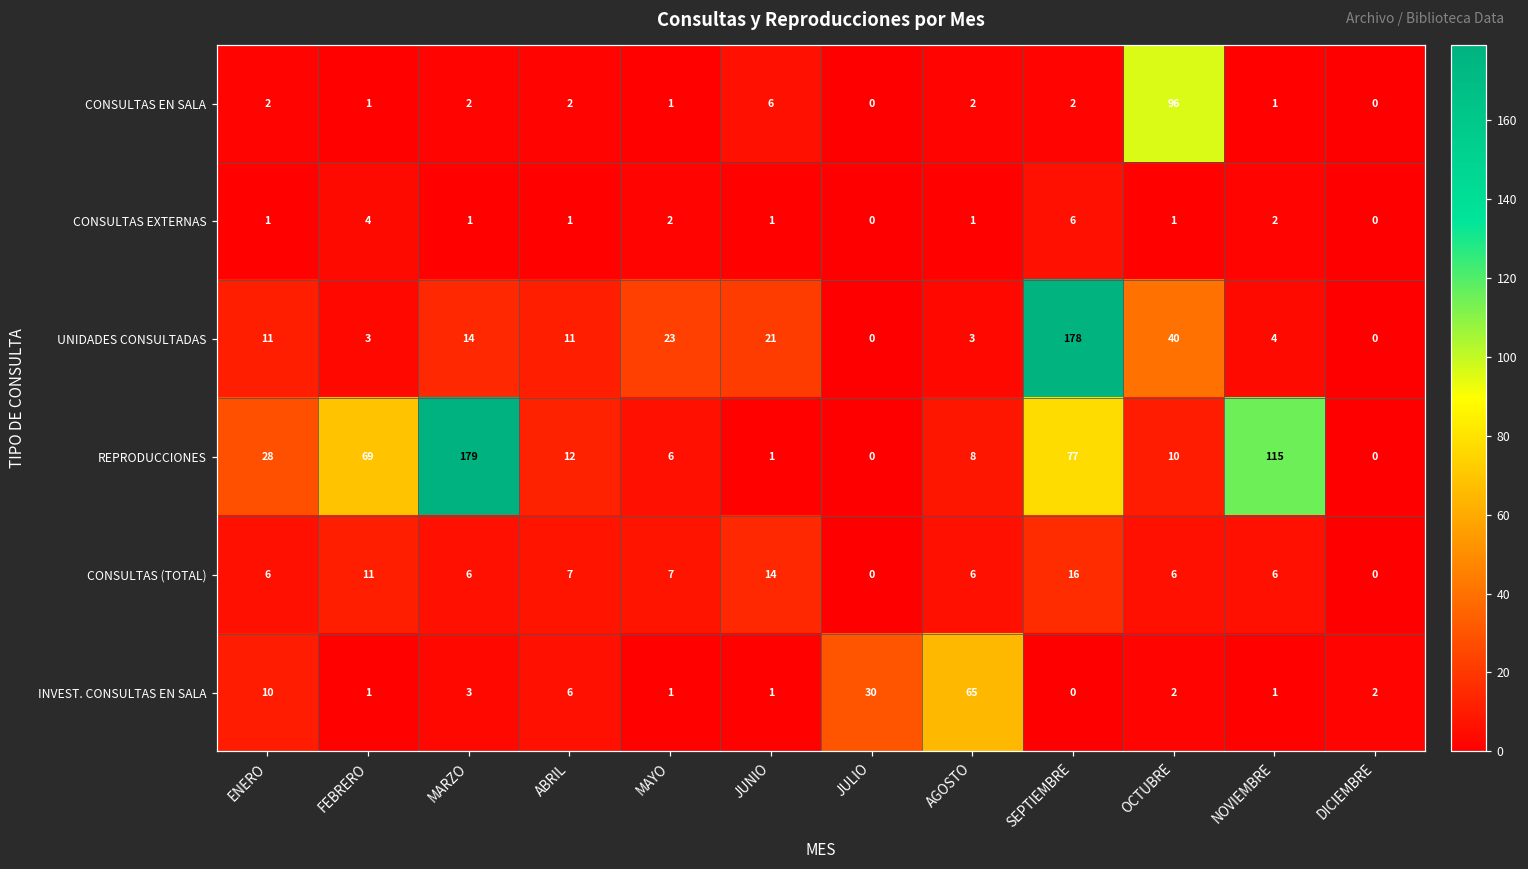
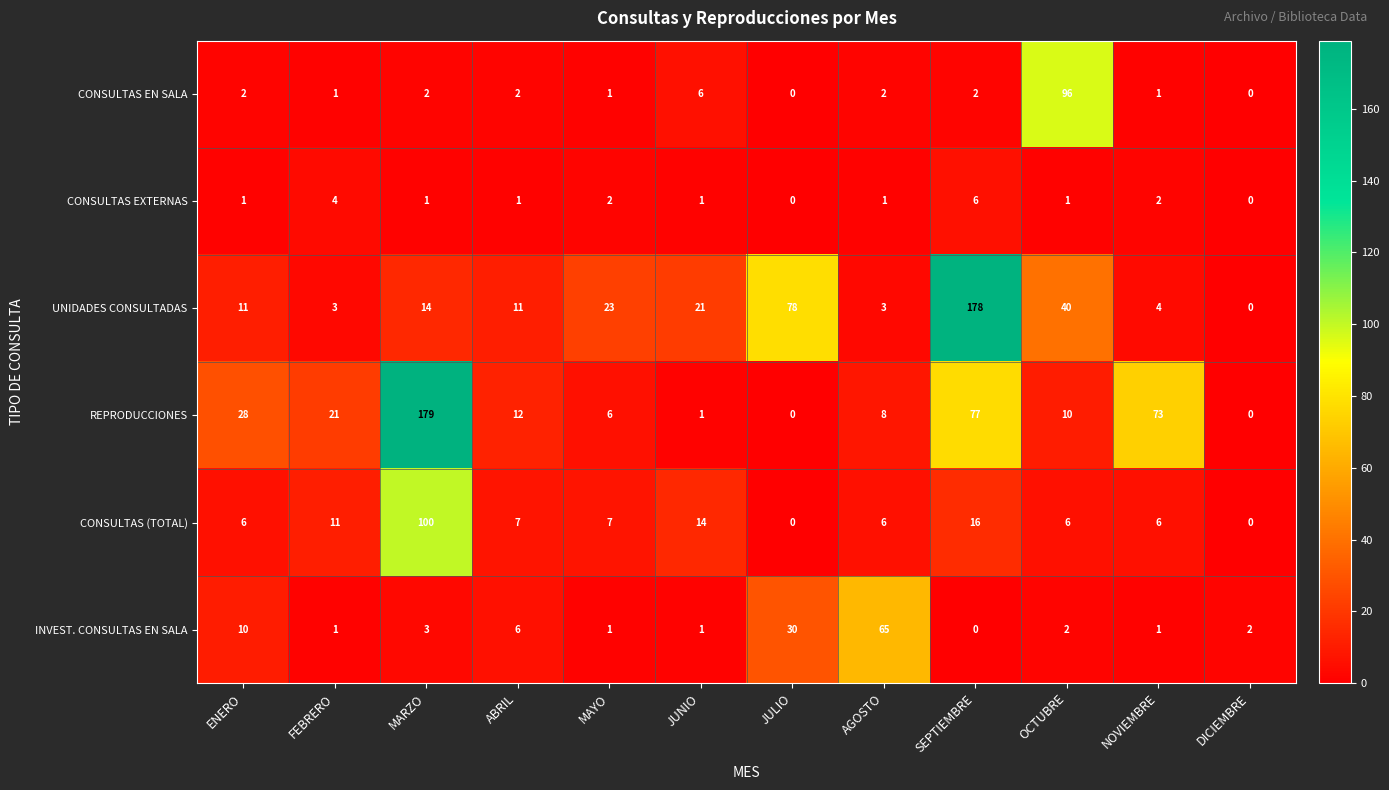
UNIDADES CONSULTADAS, JULIO: 0 -> 78
REPRODUCCIONES, FEBRERO: 69 -> 21
REPRODUCCIONES, NOVIEMBRE: 115 -> 73
CONSULTAS (TOTAL), MARZO: 6 -> 100
